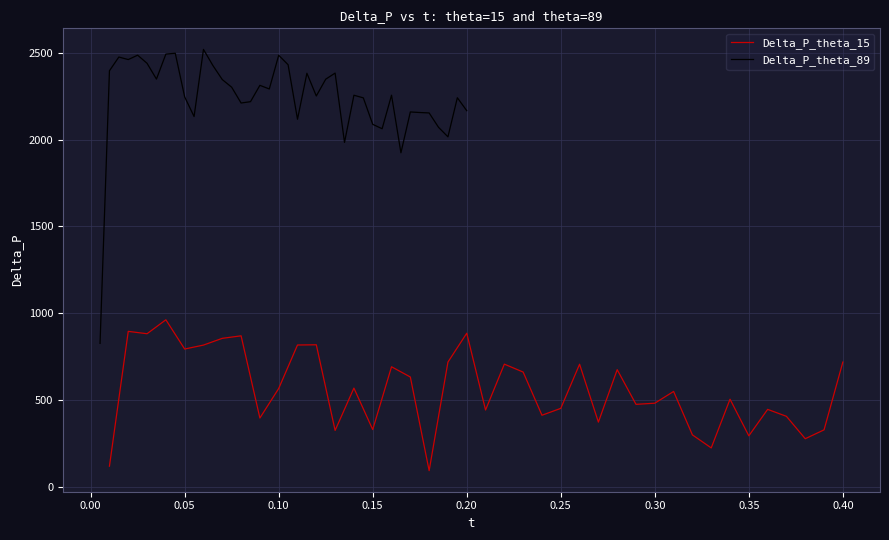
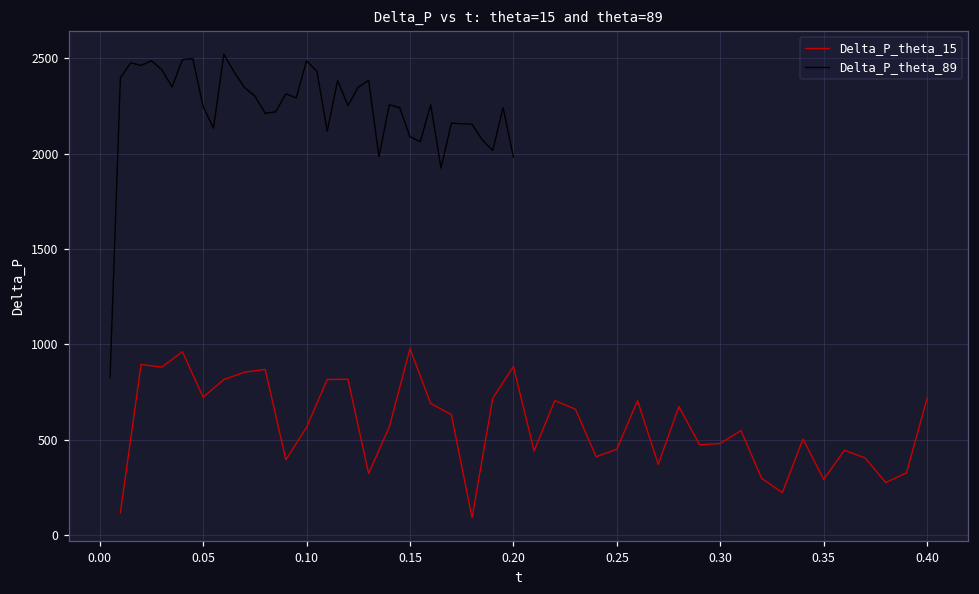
Delta_P_theta_15, 0.05: 790 -> 720
Delta_P_theta_15, 0.15: 330 -> 980
Delta_P_theta_89, 0.20: 2170 -> 1980
